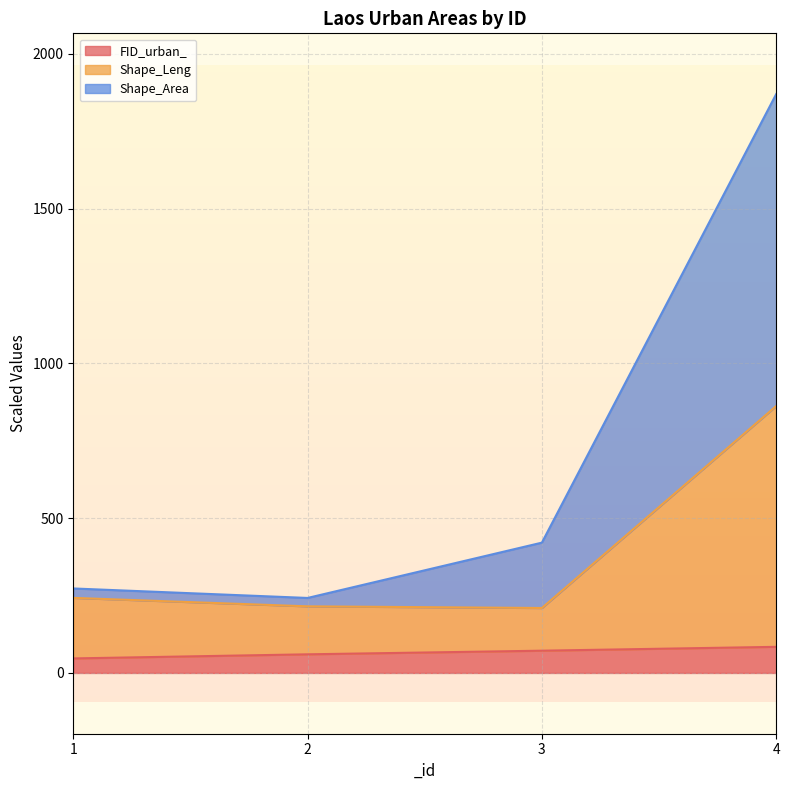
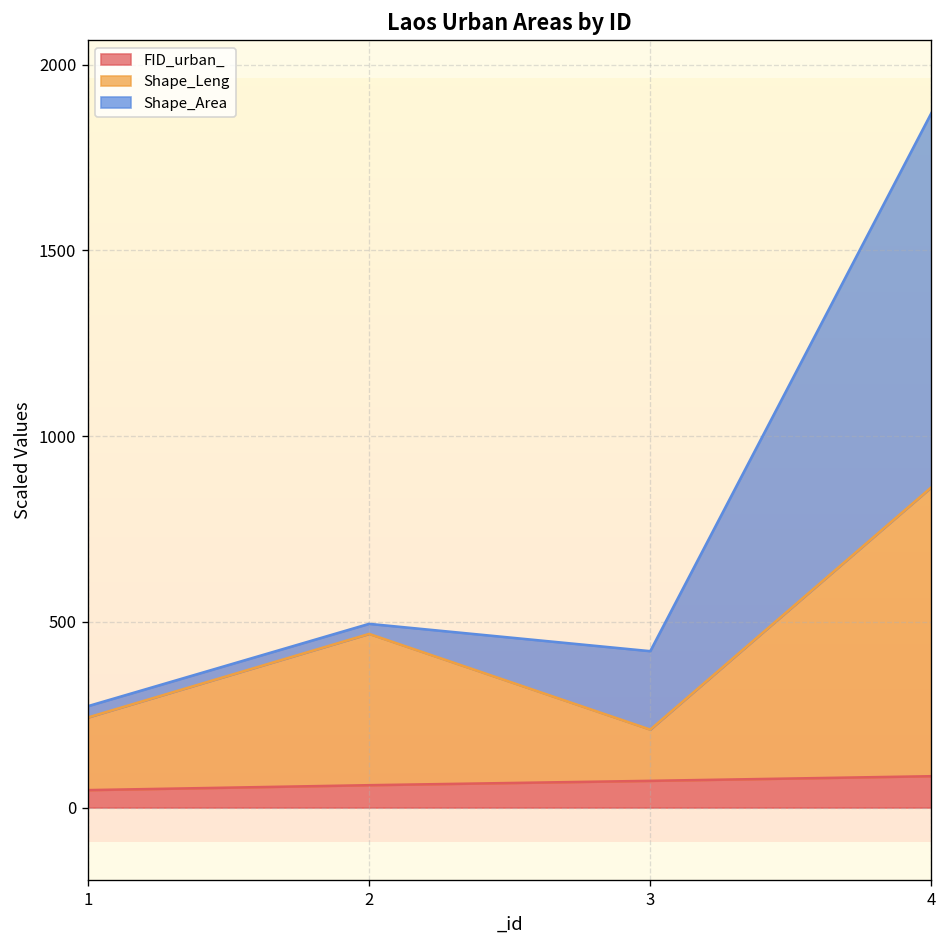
Shape_Leng, 2: 160 -> 410
